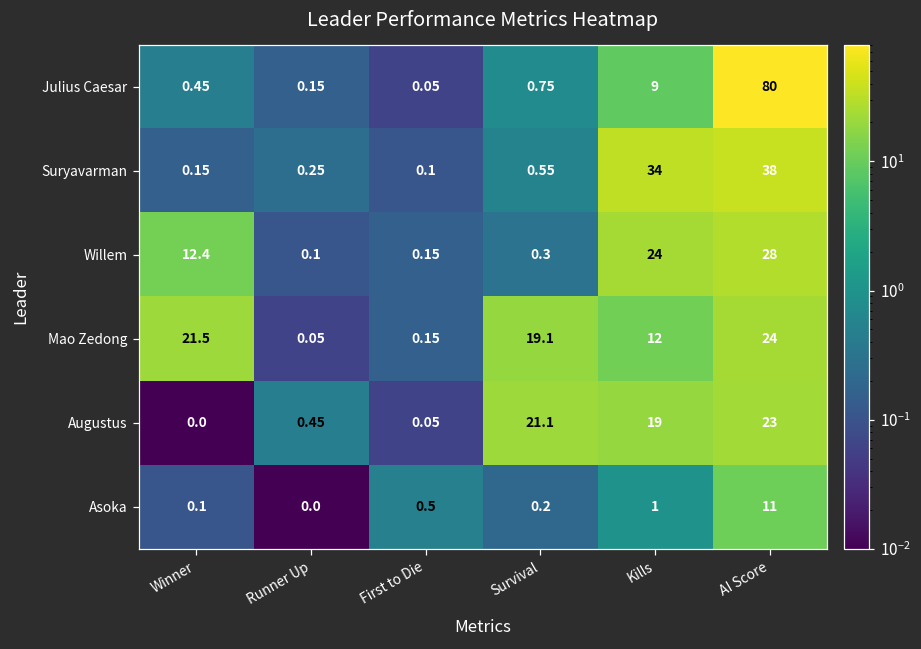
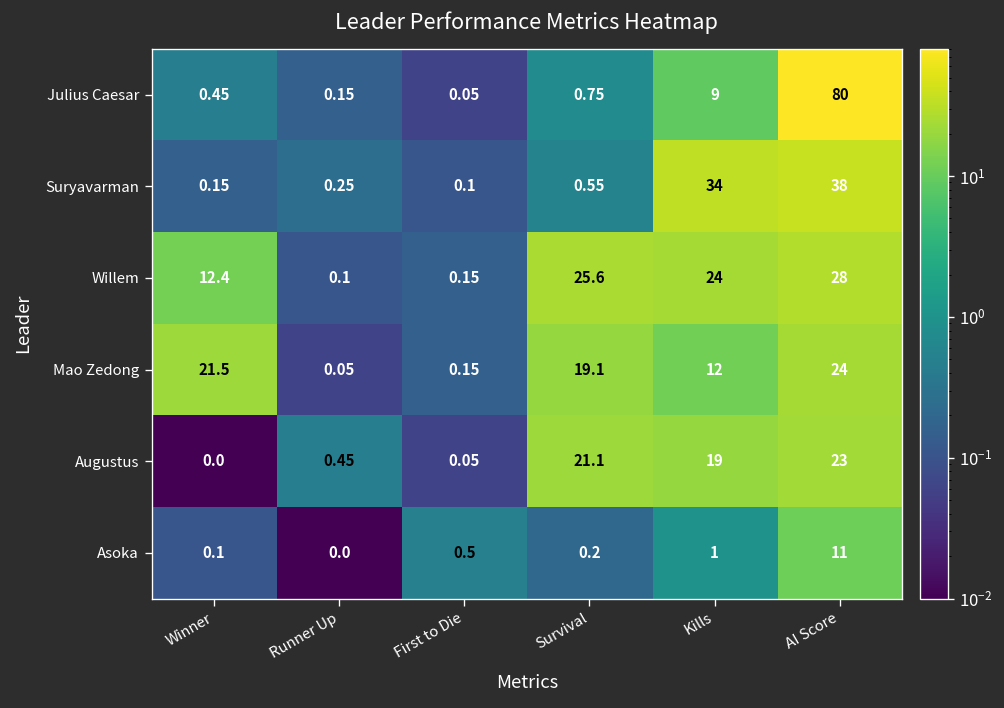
Willem, Survival: 0.3 -> 25.6
